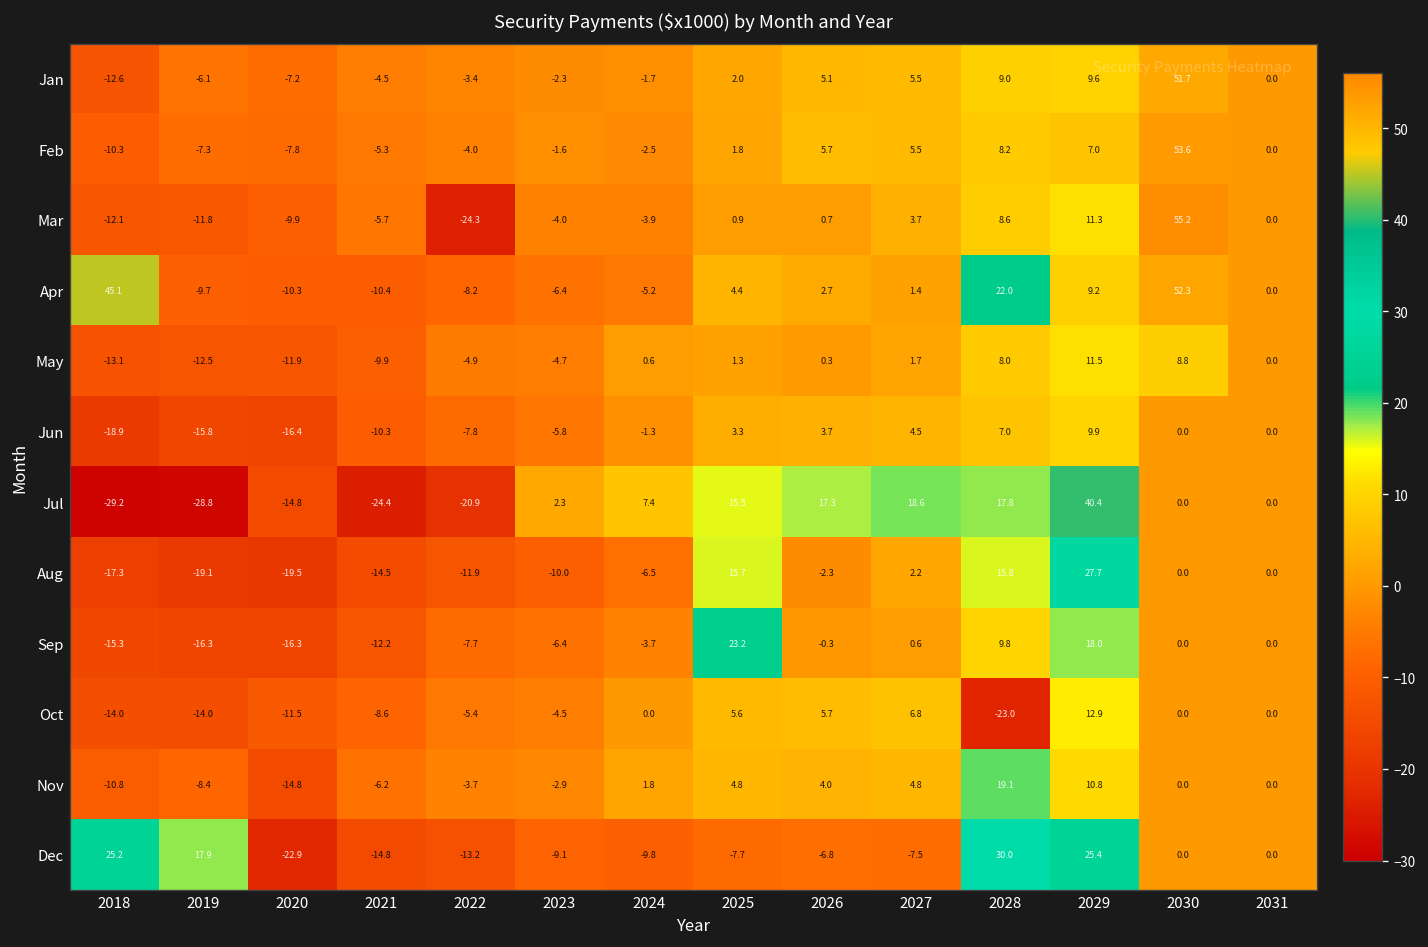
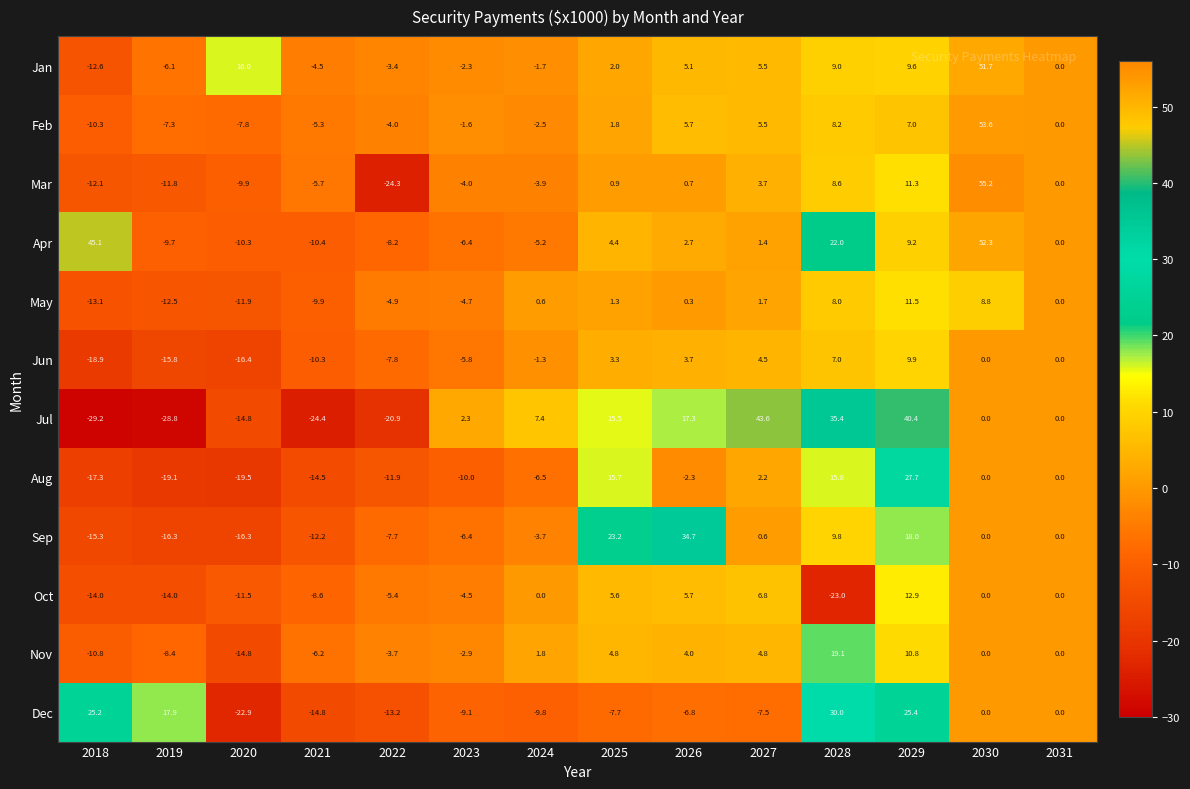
Jan, 2020: -7.2 -> 16.0
Jul, 2027: 18.6 -> 43.6
Jul, 2028: 17.8 -> 35.4
Sep, 2026: -0.3 -> 34.7
